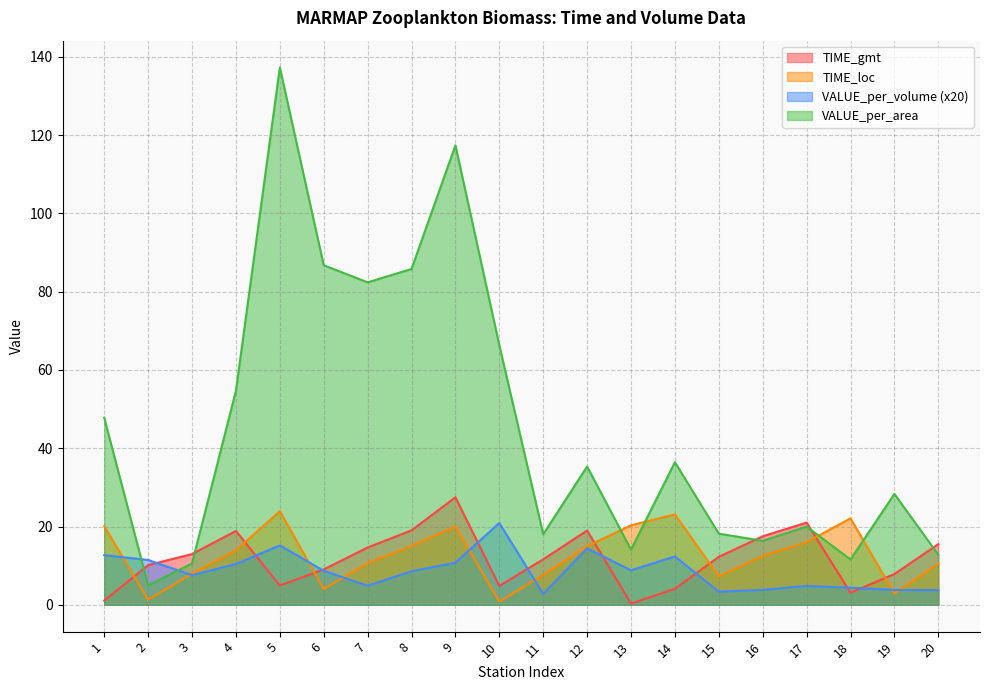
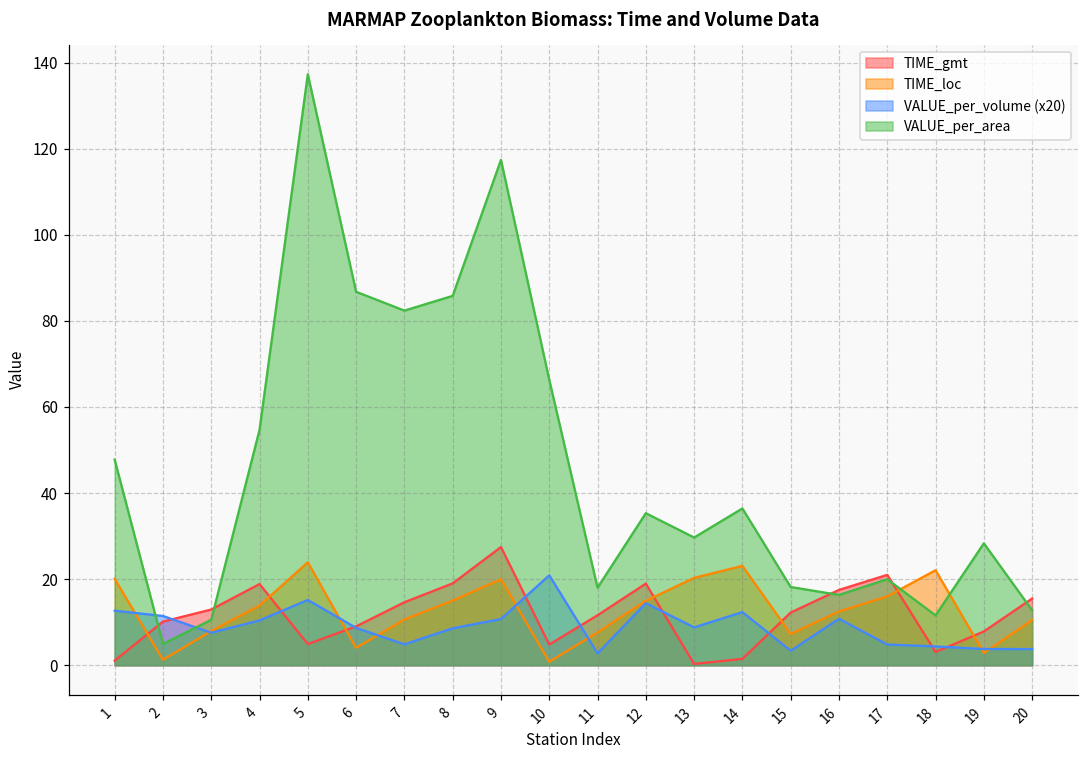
VALUE_per_area, 13: 14 -> 30
TIME_gmt, 14: 4 -> 1
VALUE_per_volume (x20), 16: 4 -> 11
